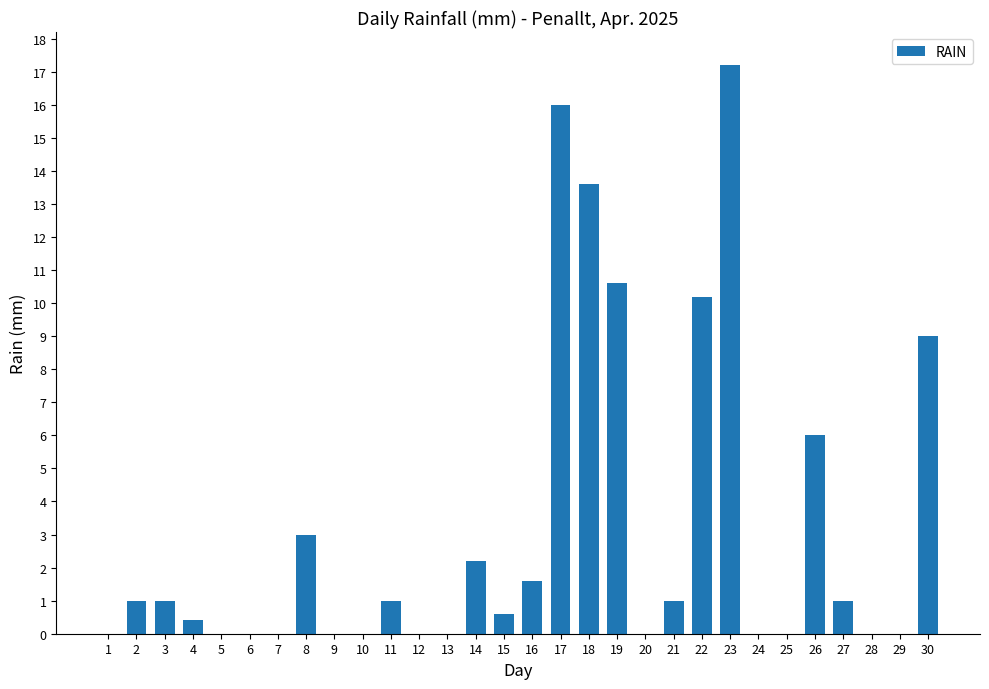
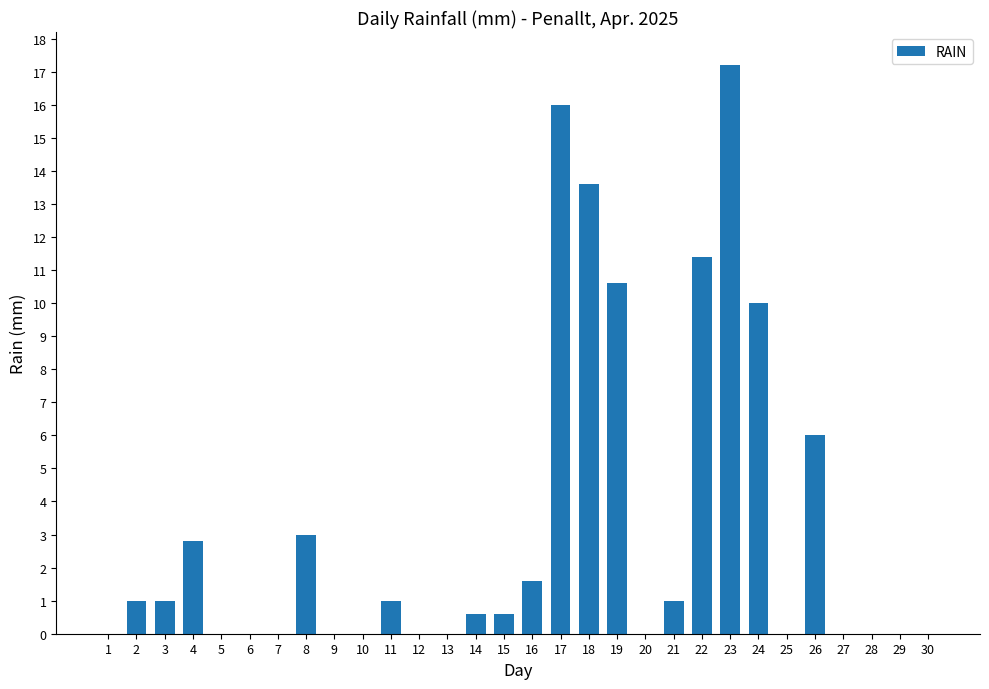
4: 0.4 -> 2.8
14: 2.2 -> 0.6
22: 10.2 -> 11.4
24: 0 -> 10
27: 1 -> 0
30: 9 -> 0
